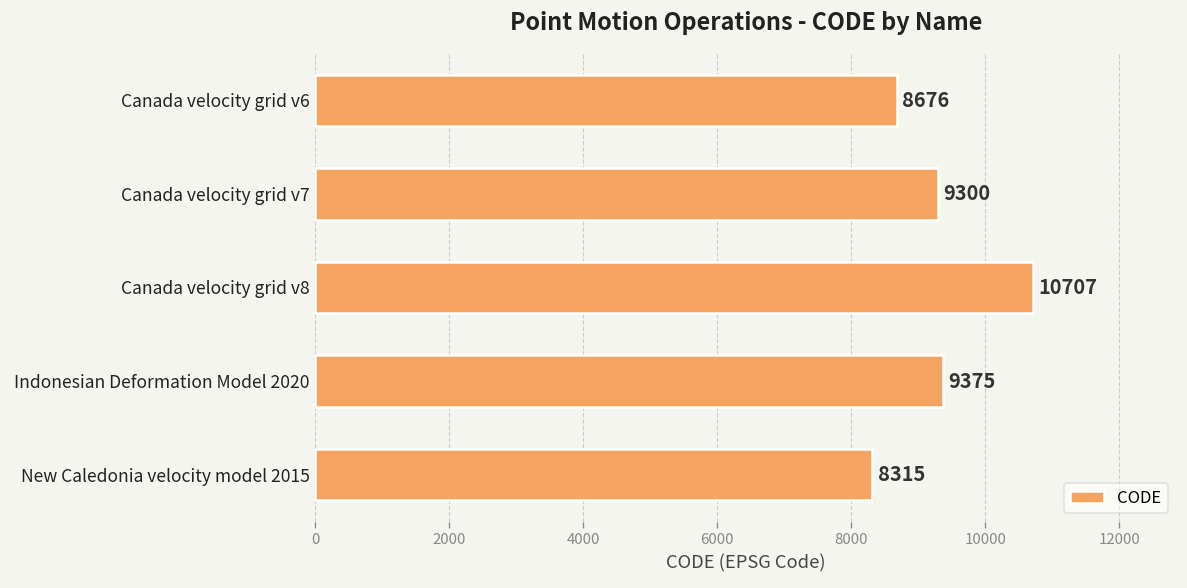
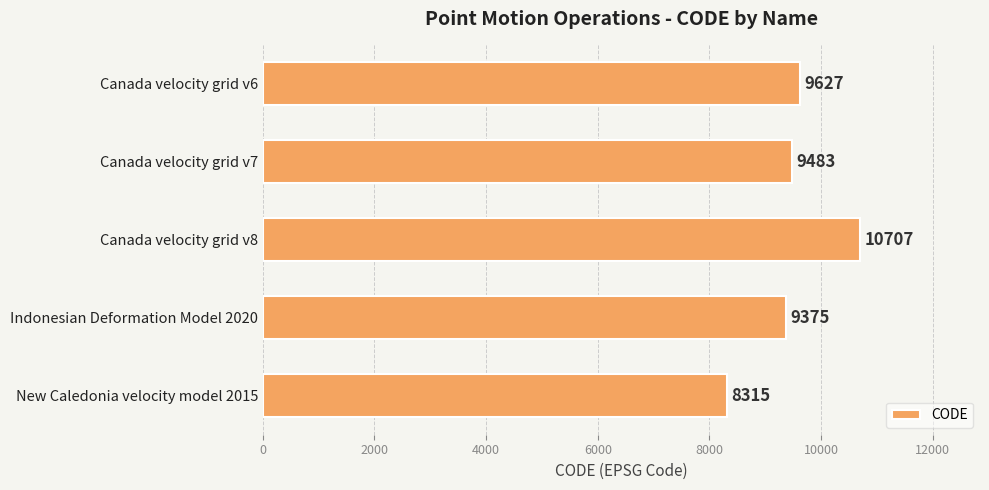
Canada velocity grid v6: 8676 -> 9627
Canada velocity grid v7: 9300 -> 9483
